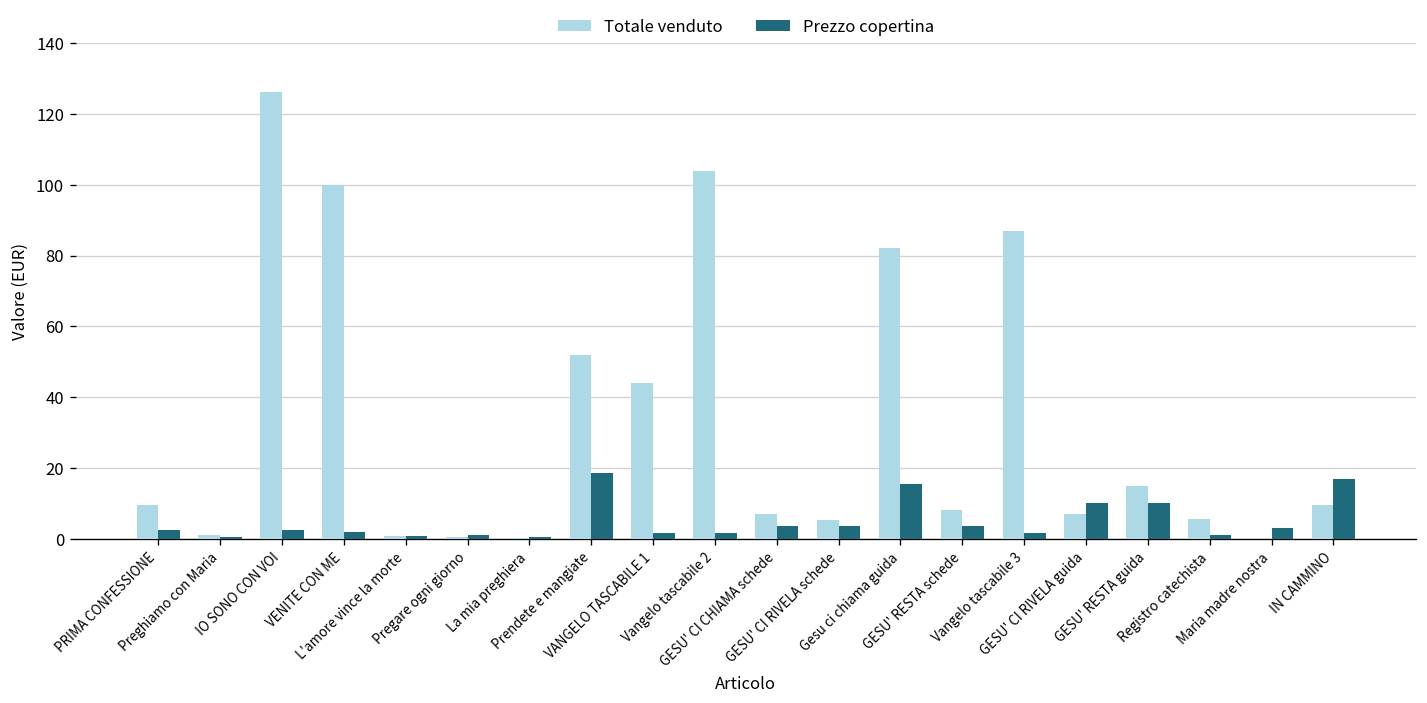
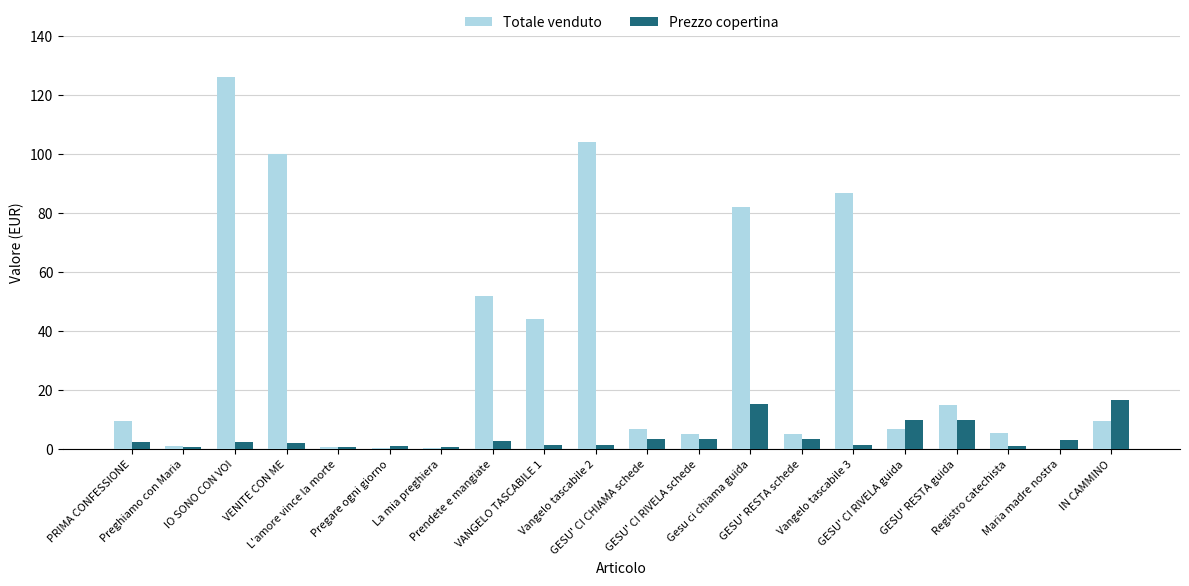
Prezzo copertina, Prendete e mangiate: 19 -> 3
Totale venduto, GESU' RESTA schede: 8 -> 5
